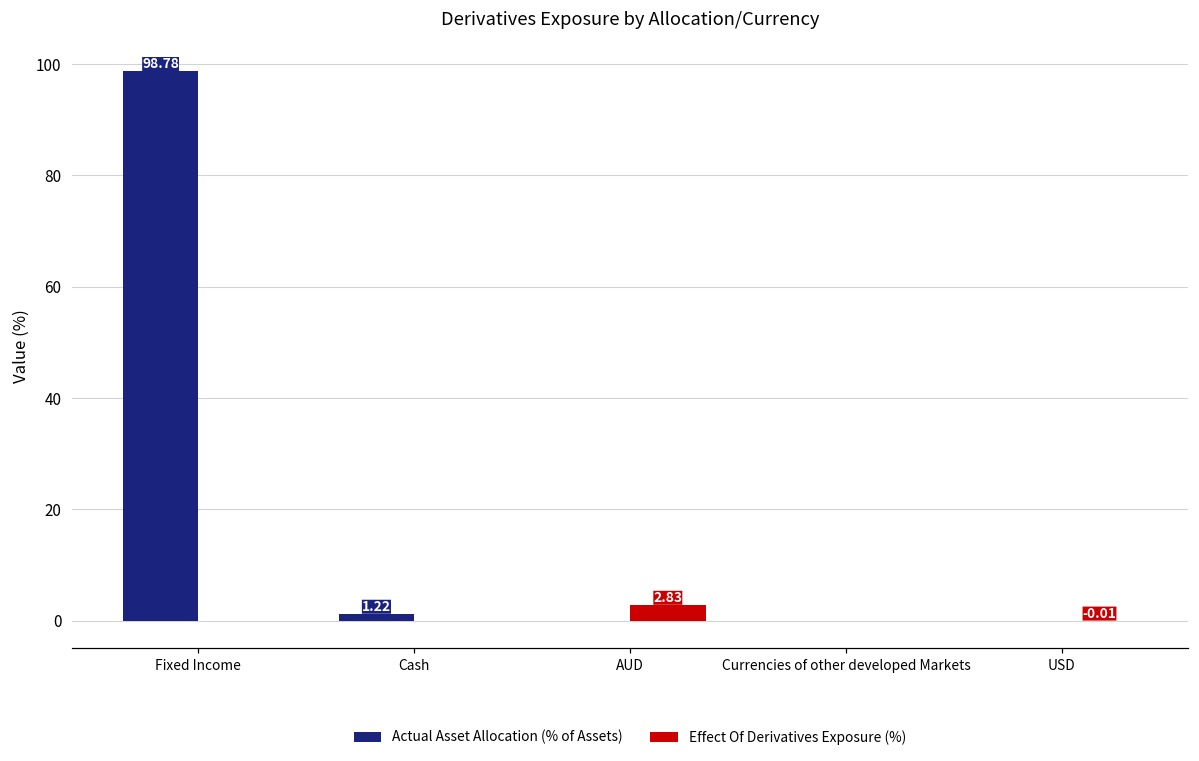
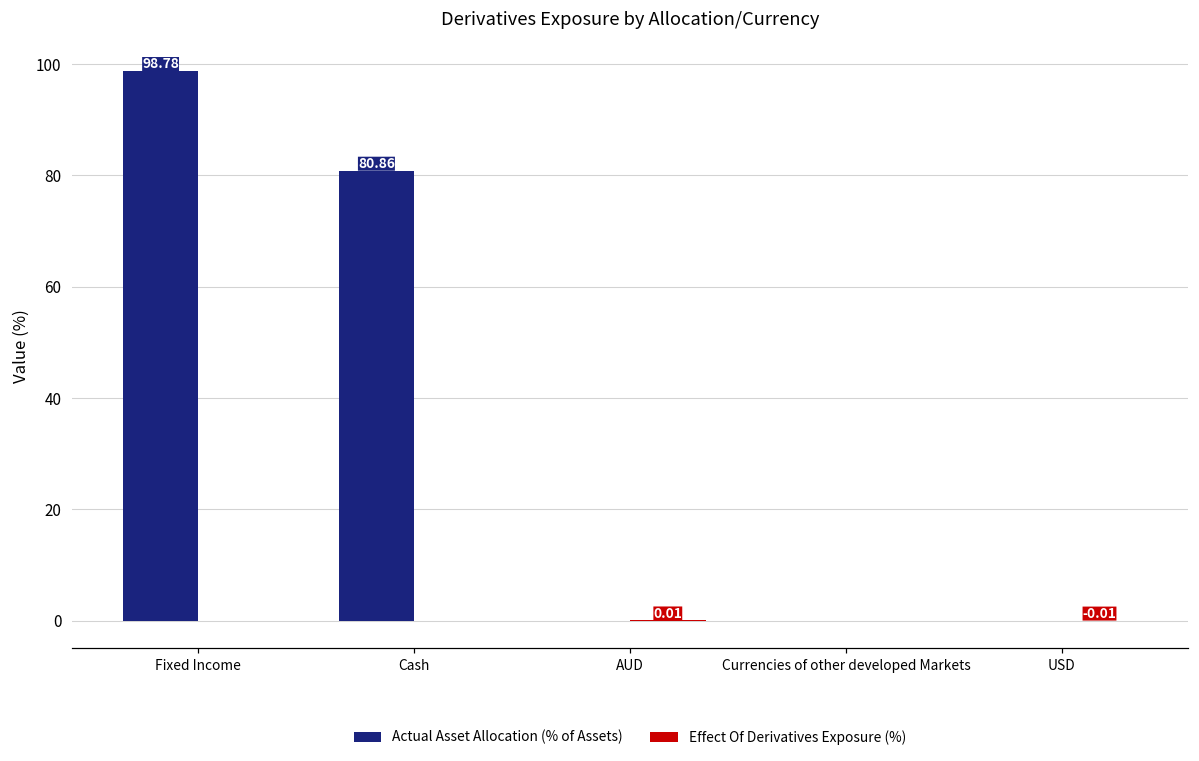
Actual Asset Allocation (% of Assets), Cash: 1.22 -> 80.86
Effect Of Derivatives Exposure (%), AUD: 2.83 -> 0.01
